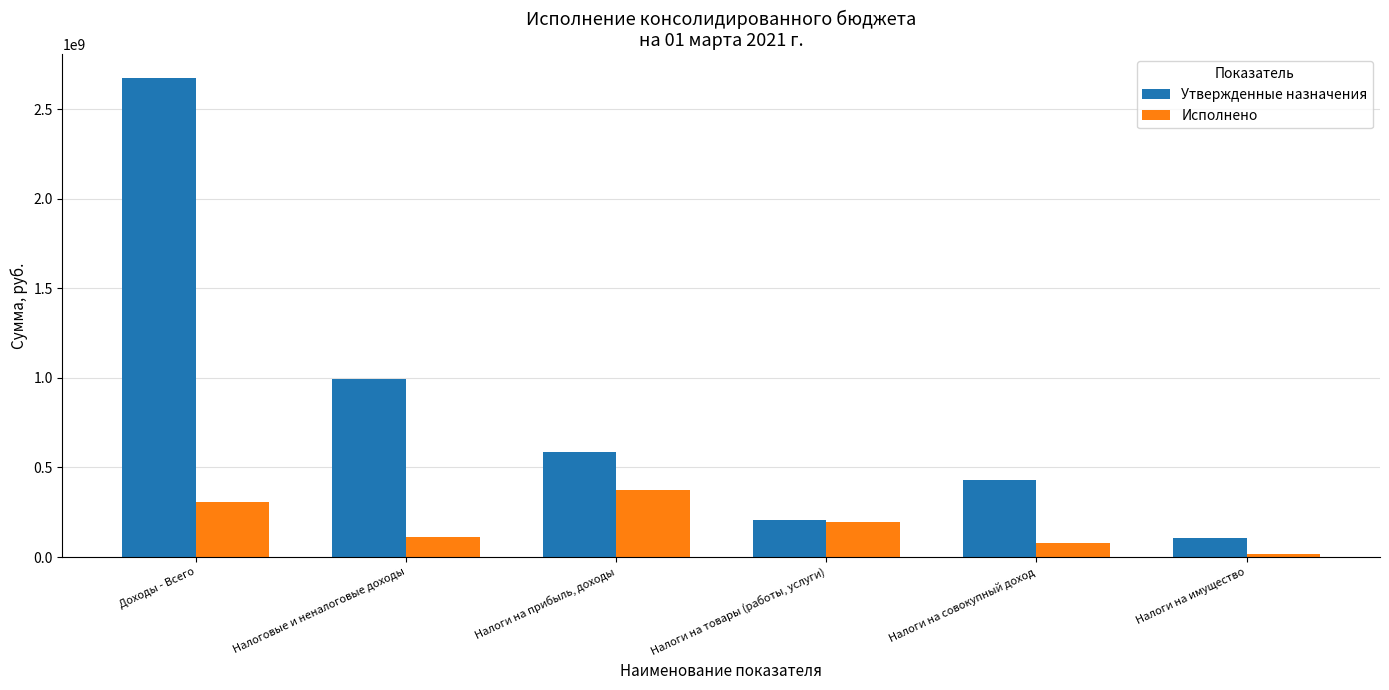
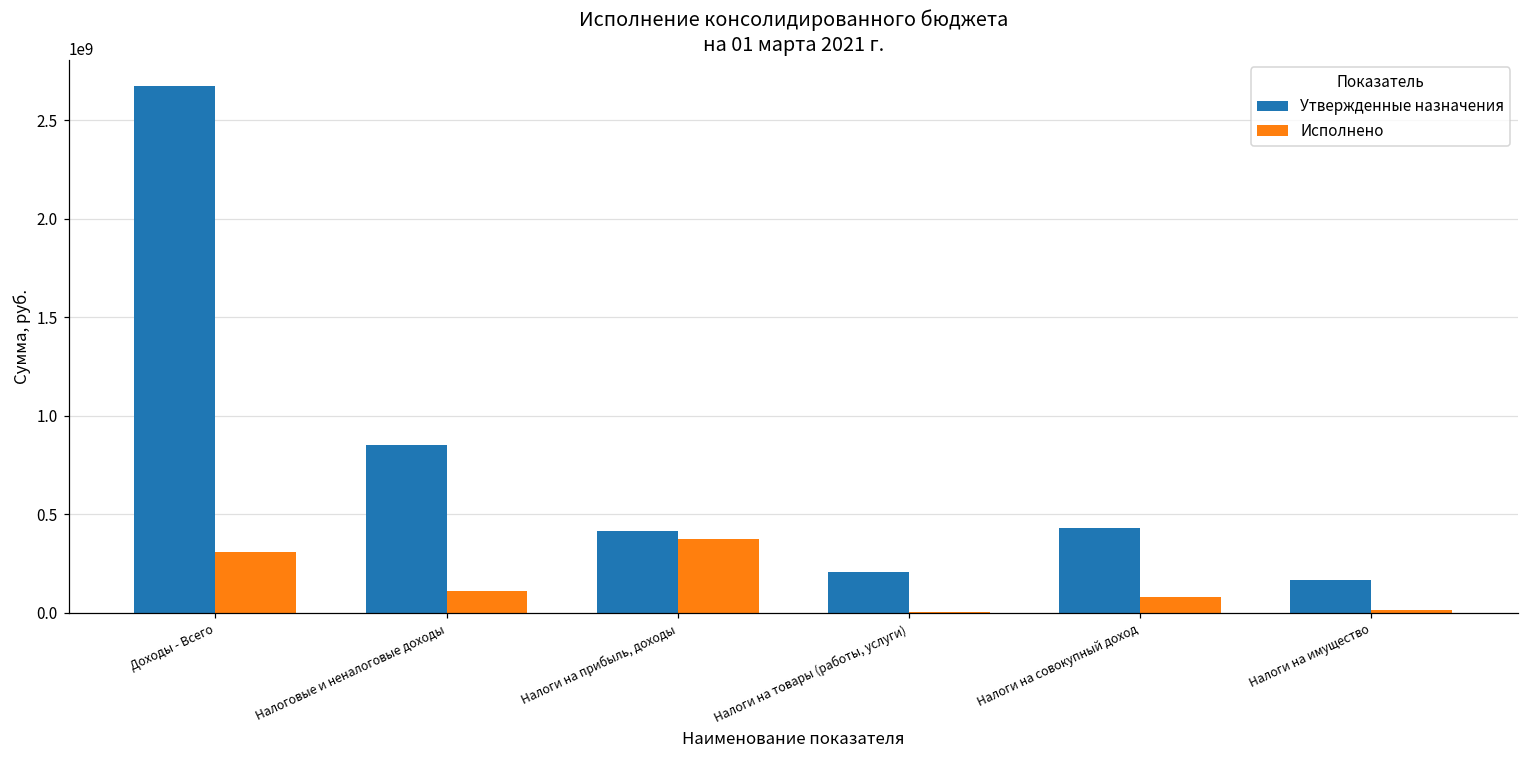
Утвержденные назначения, Налоговые и неналоговые доходы: 990000000 -> 850000000
Утвержденные назначения, Налоги на прибыль, доходы: 580000000 -> 410000000
Исполнено, Налоги на товары (работы, услуги): 200000000 -> 0
Утвержденные назначения, Налоги на имущество: 100000000 -> 170000000
